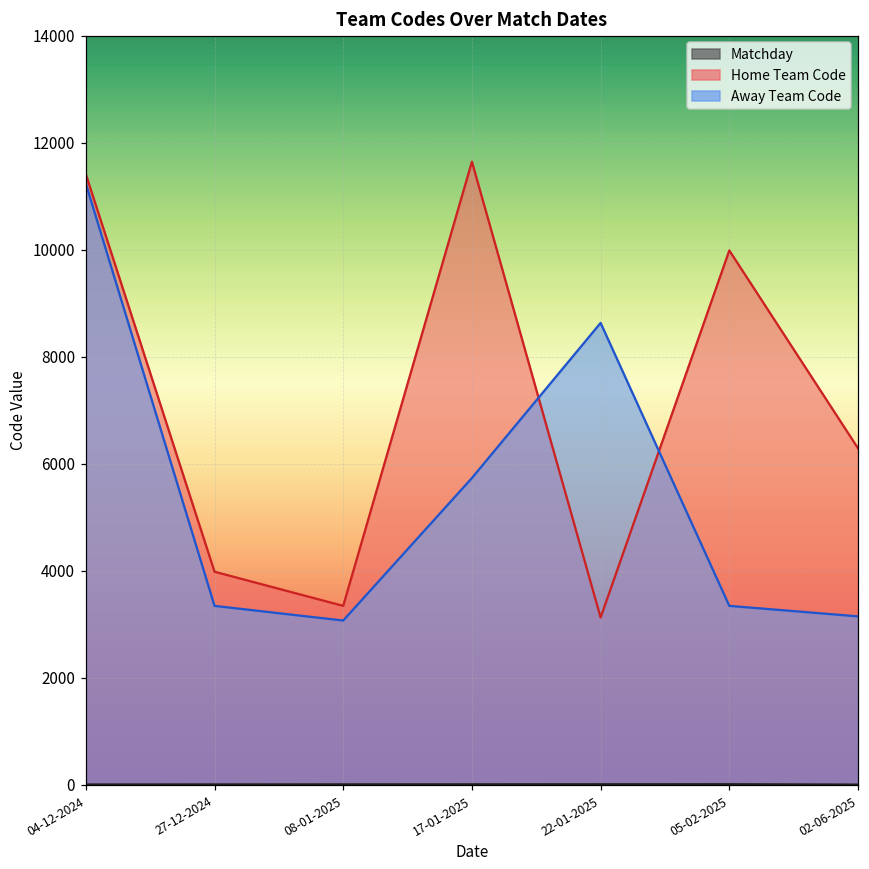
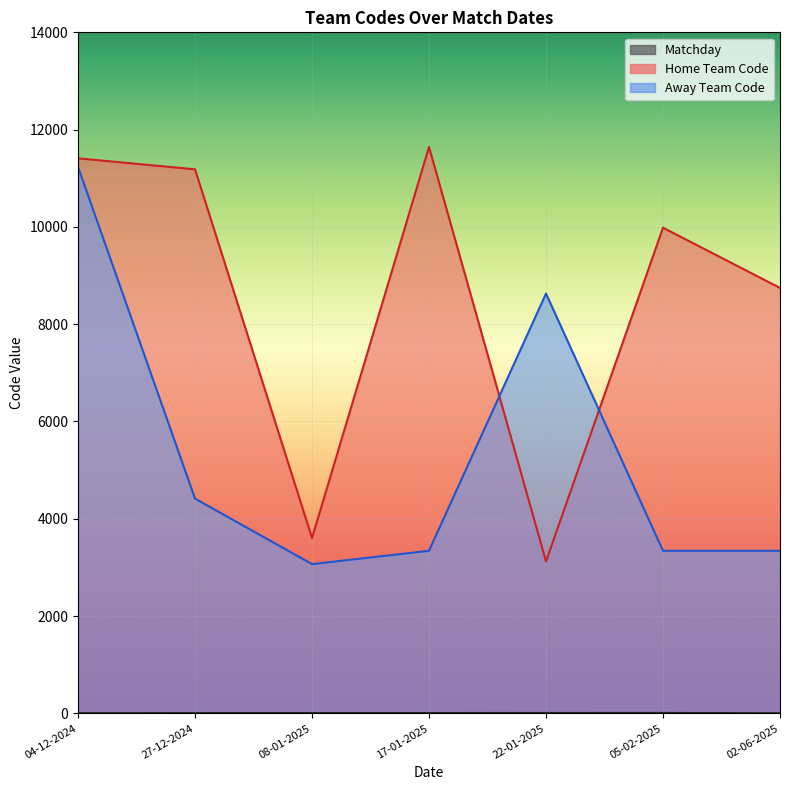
Home Team Code, 27-12-2024: 4000 -> 11200
Away Team Code, 27-12-2024: 3300 -> 4400
Home Team Code, 08-01-2025: 3300 -> 3600
Away Team Code, 17-01-2025: 5700 -> 3300
Home Team Code, 02-06-2025: 6300 -> 8700
Away Team Code, 02-06-2025: 3100 -> 3300
